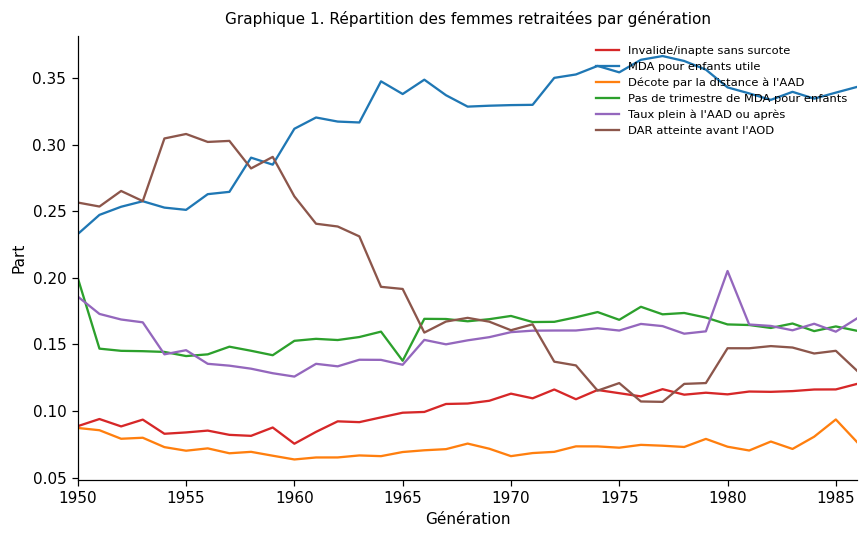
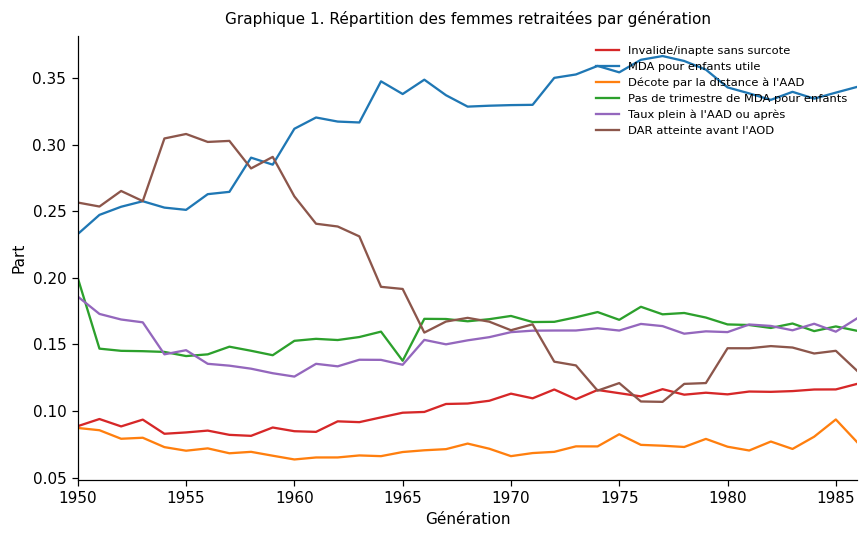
Invalide/inapte sans surcote, 1960: 0.075 -> 0.085
Décote par la distance à l'AAD, 1975: 0.072 -> 0.083
Taux plein à l'AAD ou après, 1980: 0.205 -> 0.159
